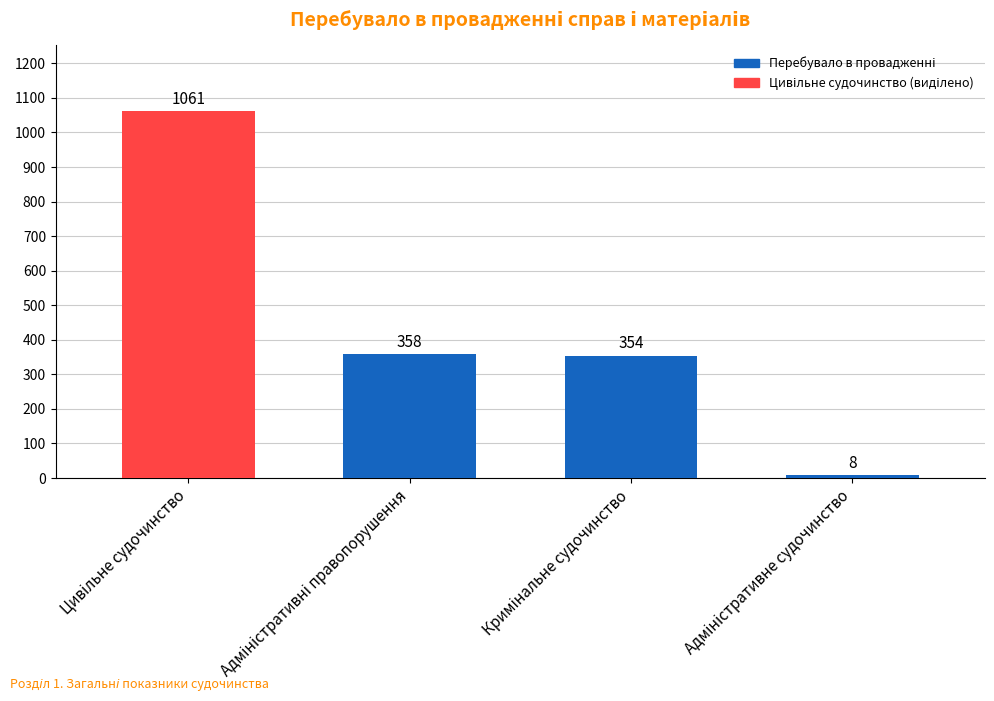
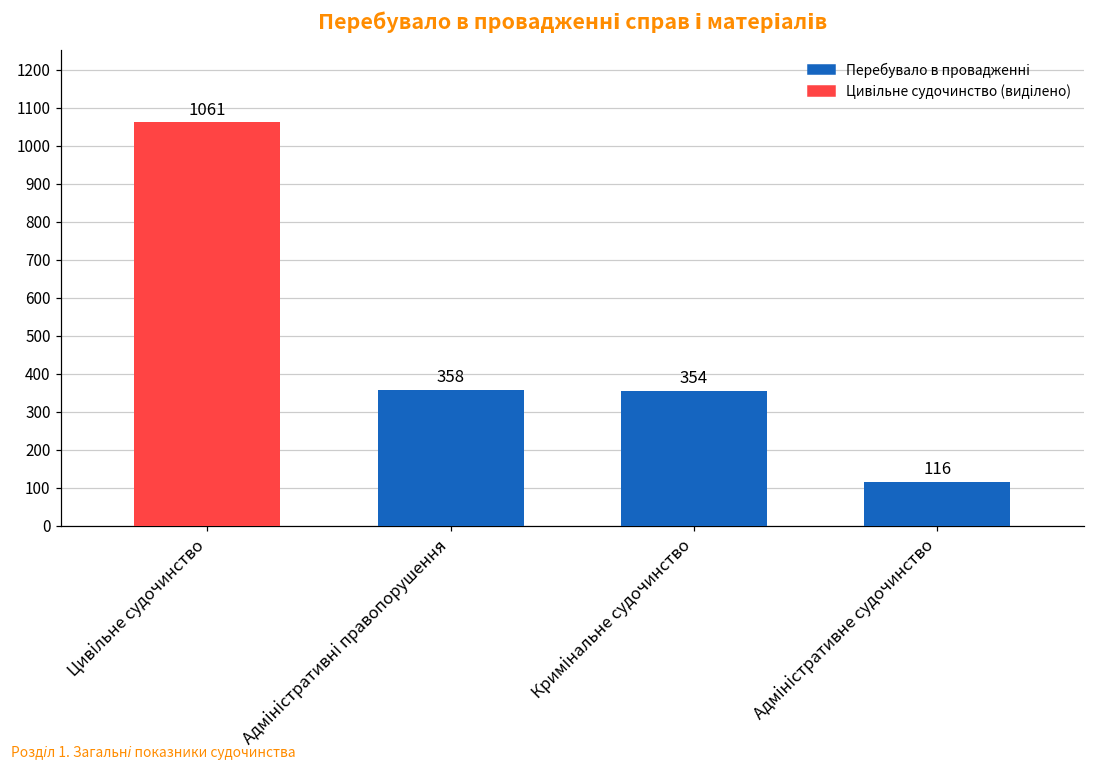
Адміністративне судочинство: 8 -> 116
